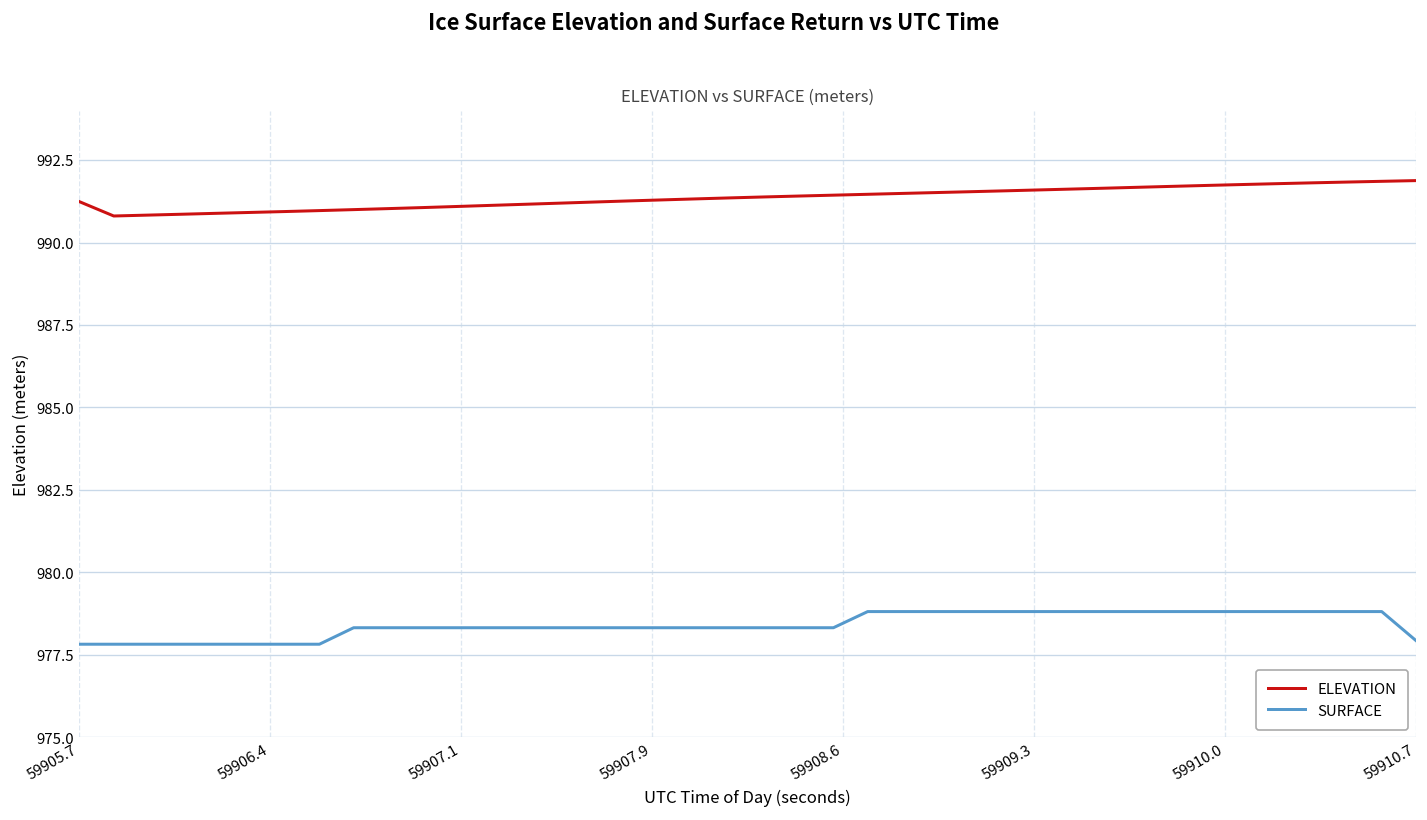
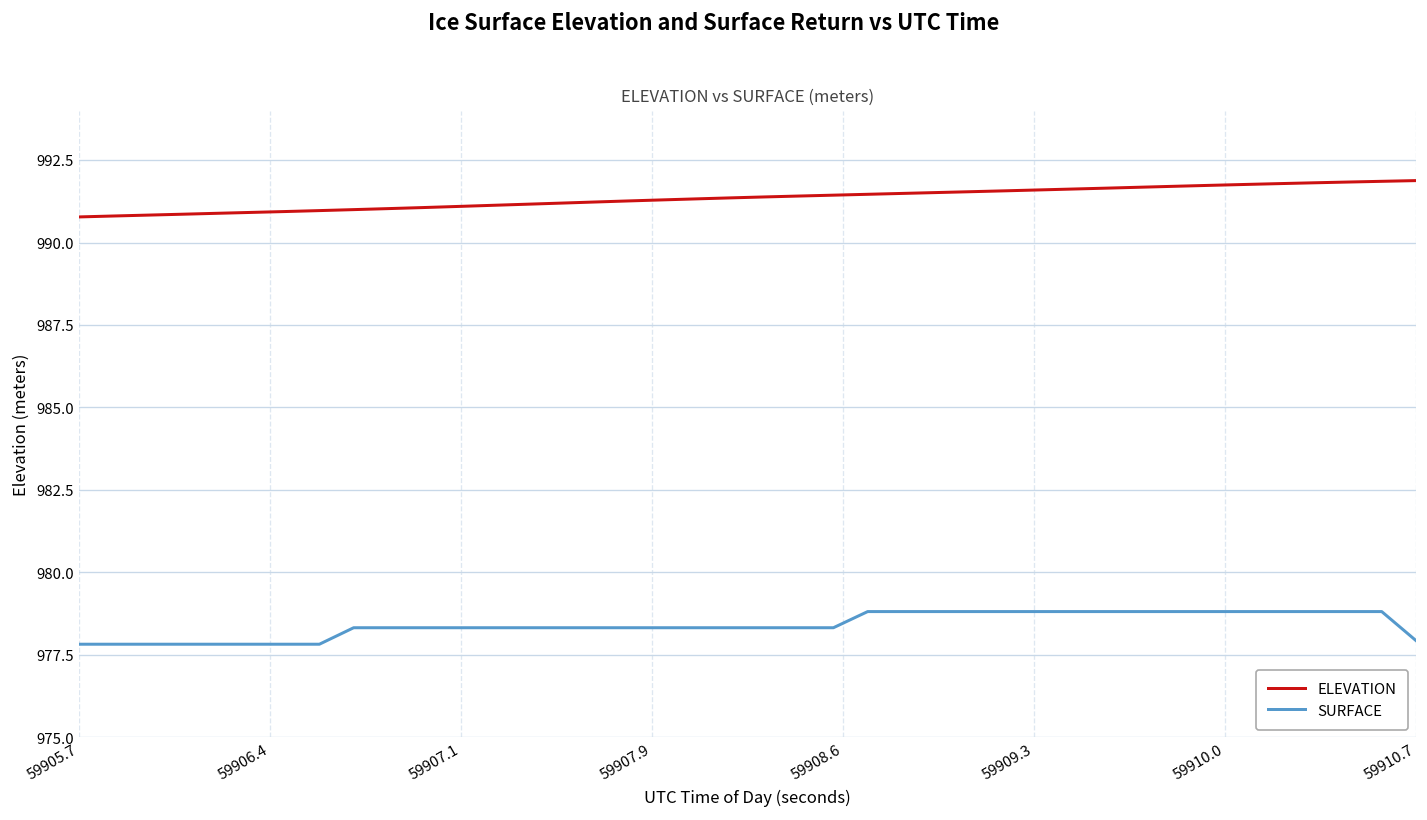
ELEVATION, 59905.7: 991.2 -> 990.8
